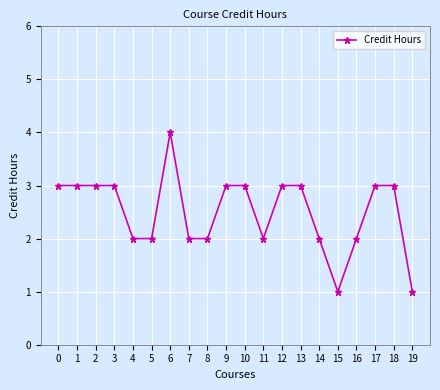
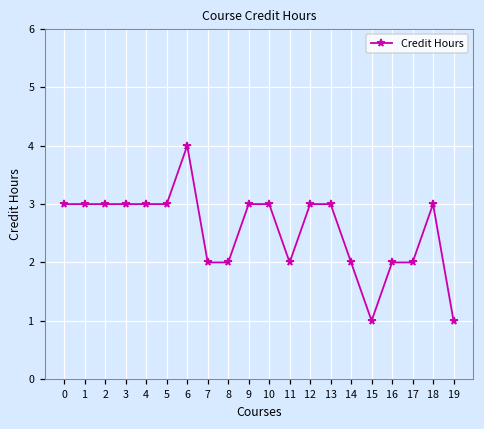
4: 2 -> 3
5: 2 -> 3
17: 3 -> 2
